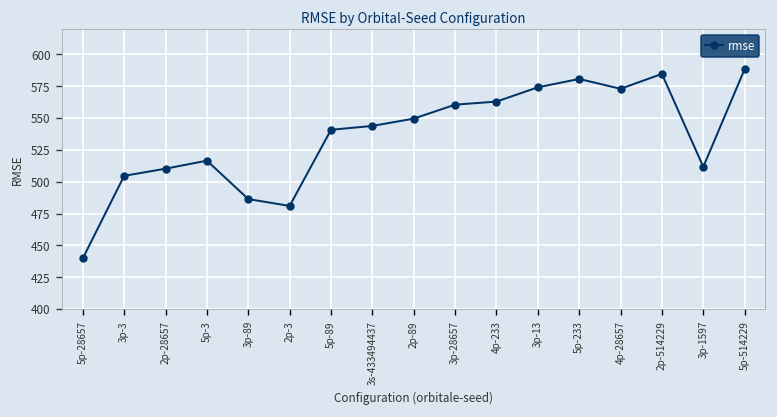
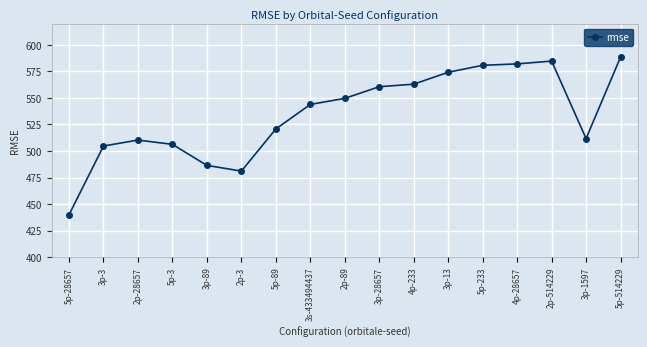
5p-3: 517 -> 506
5p-89: 541 -> 521
4p-28657: 573 -> 582
